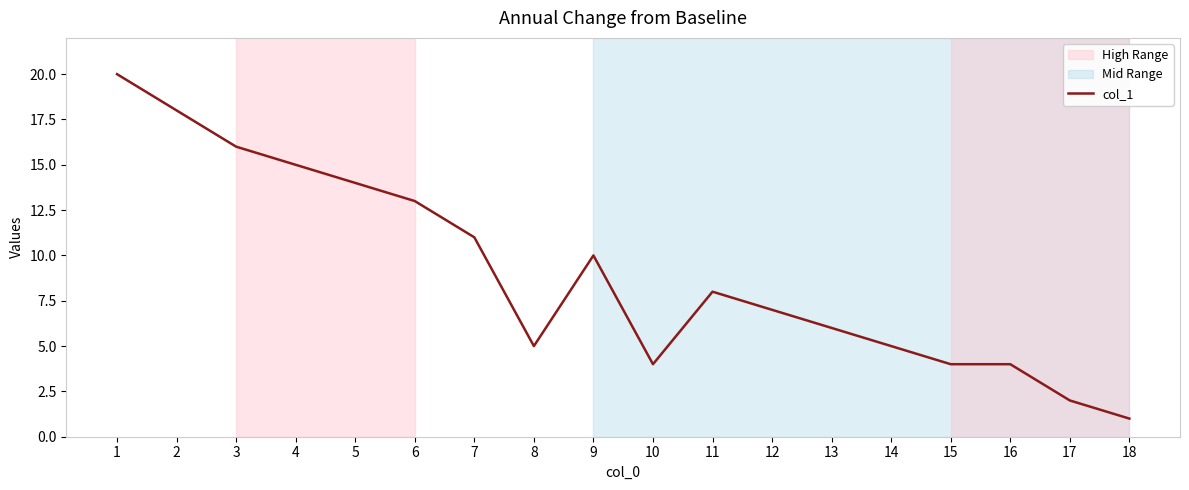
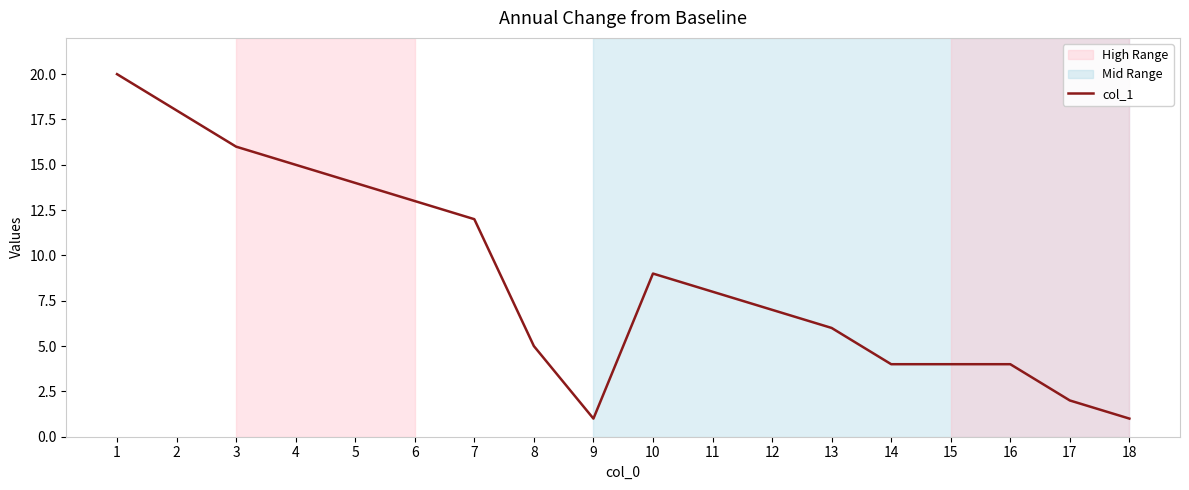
7: 11 -> 12
9: 10 -> 1
10: 4 -> 9
14: 5 -> 4
